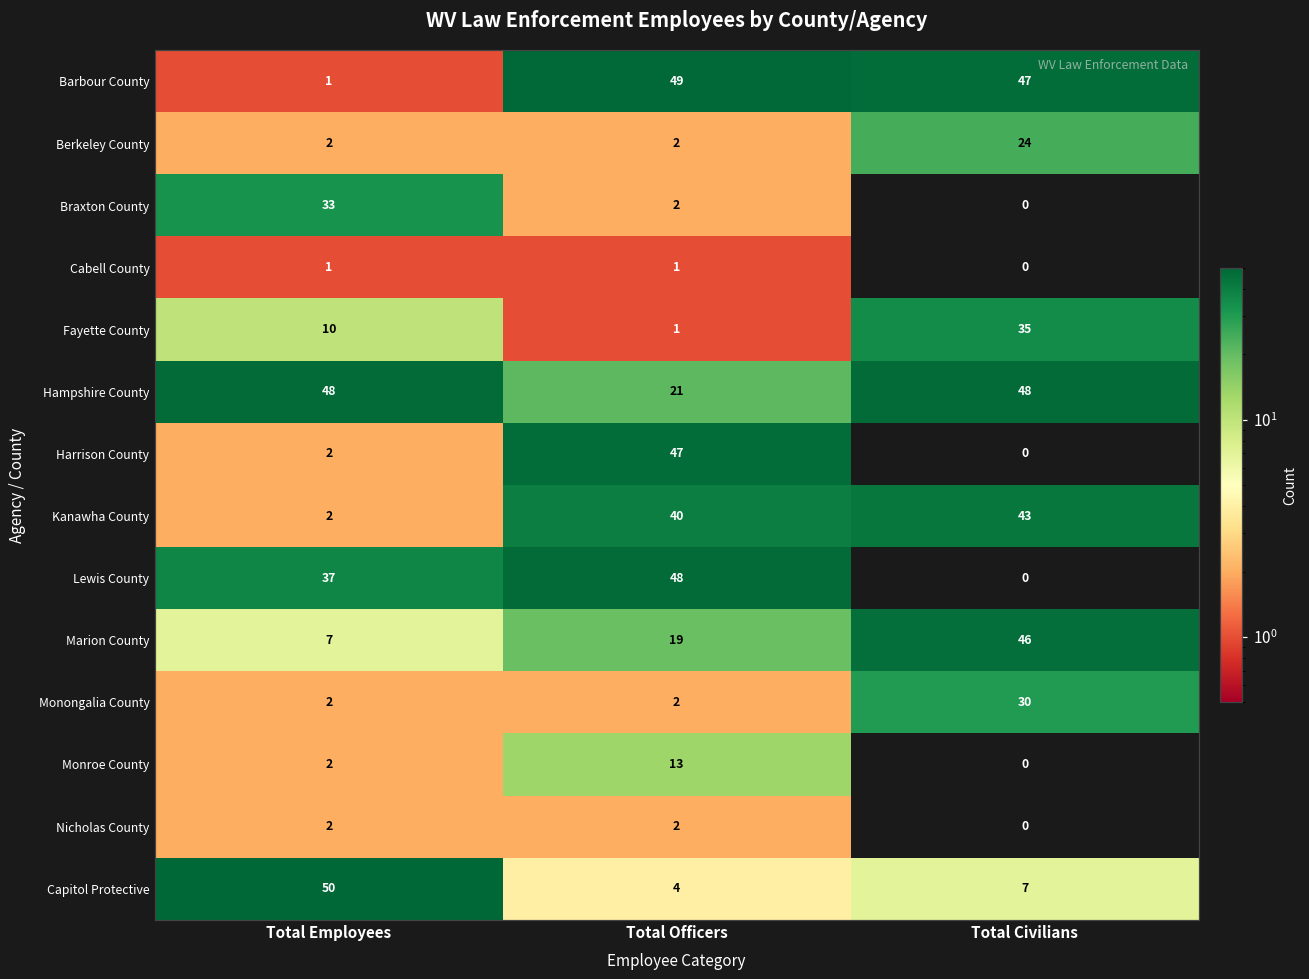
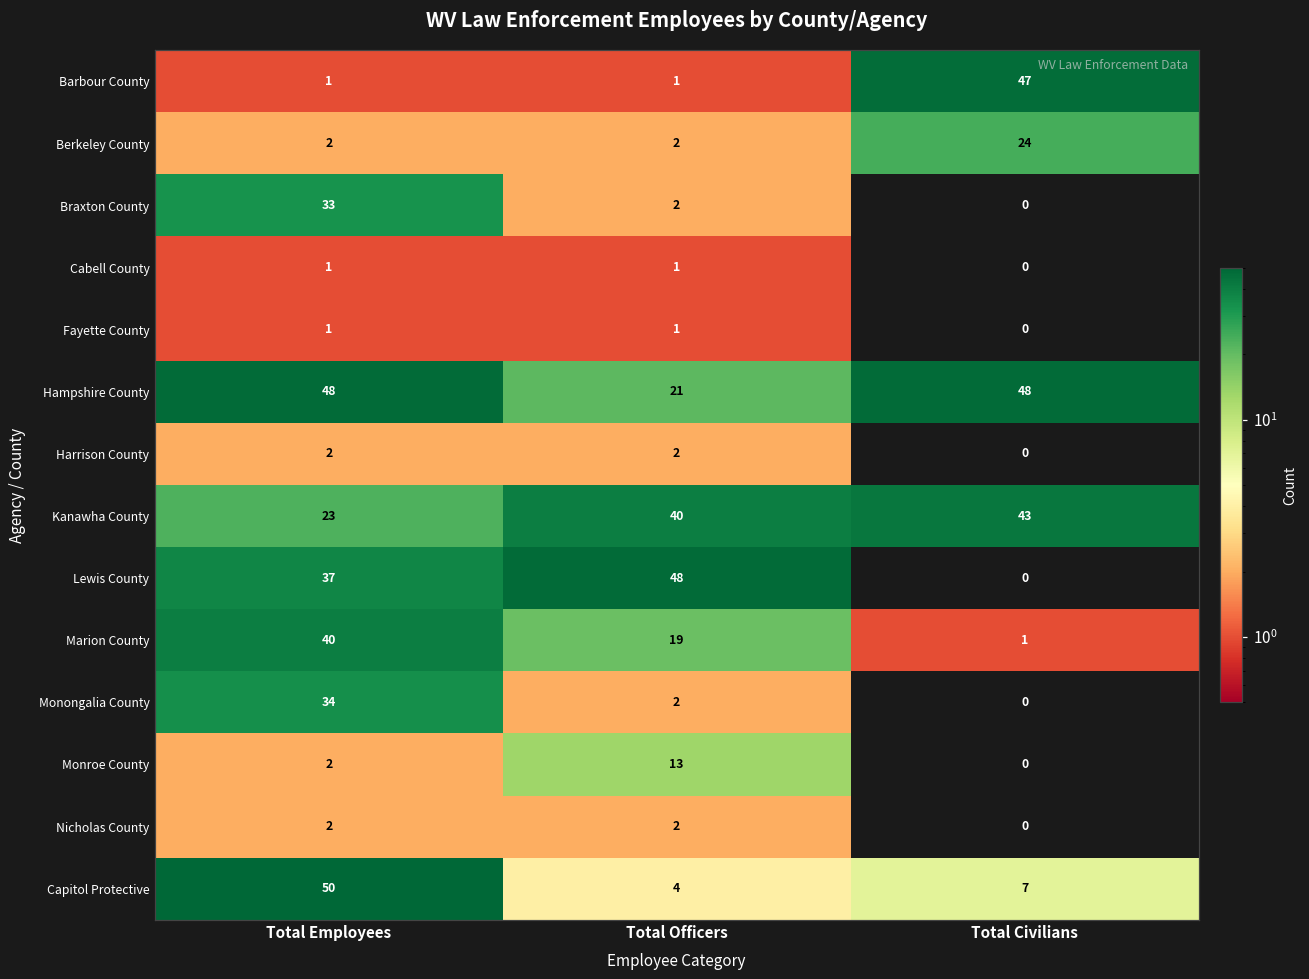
Barbour County, Total Officers: 49 -> 1
Fayette County, Total Employees: 10 -> 1
Fayette County, Total Civilians: 35 -> 0
Harrison County, Total Officers: 47 -> 2
Kanawha County, Total Employees: 2 -> 23
Marion County, Total Employees: 7 -> 40
Marion County, Total Civilians: 46 -> 1
Monongalia County, Total Employees: 2 -> 34
Monongalia County, Total Civilians: 30 -> 0
